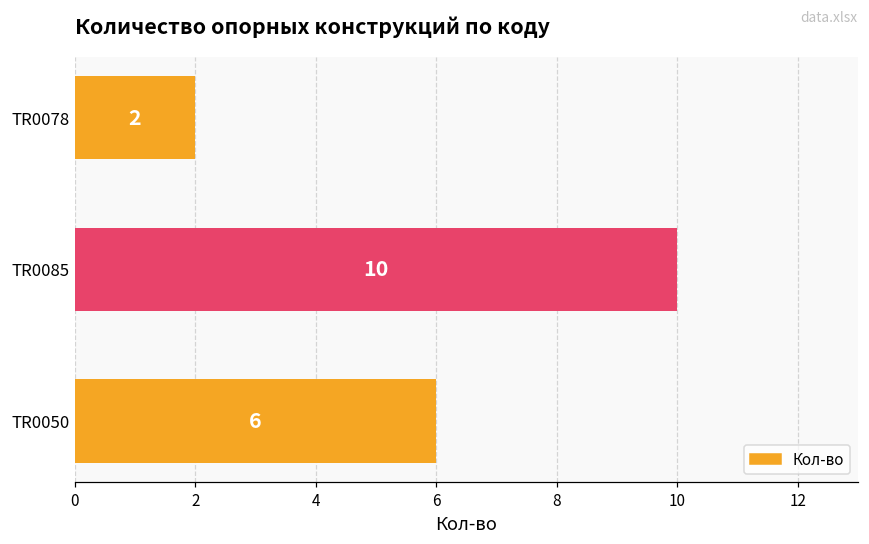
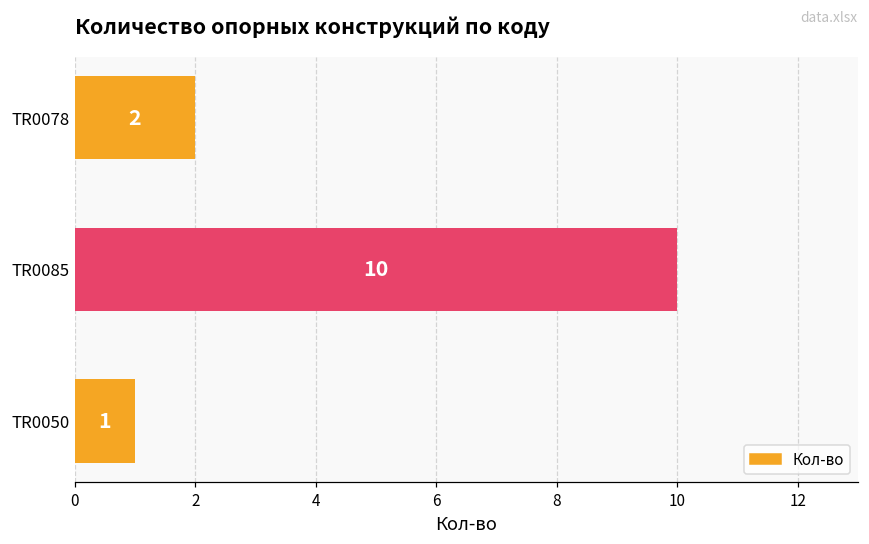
TR0050: 6 -> 1
